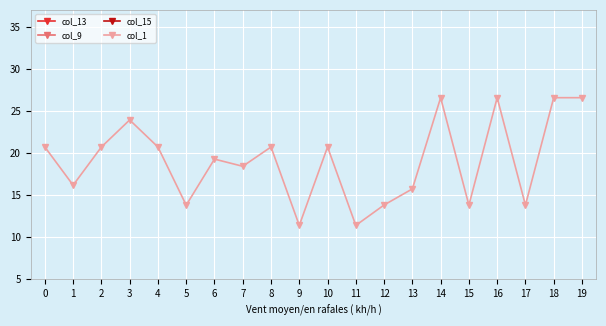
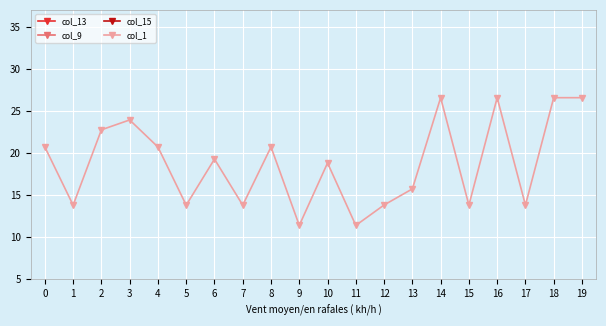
col_1, 1: 16 -> 14
col_1, 2: 21 -> 23
col_1, 7: 18 -> 14
col_1, 10: 21 -> 19
